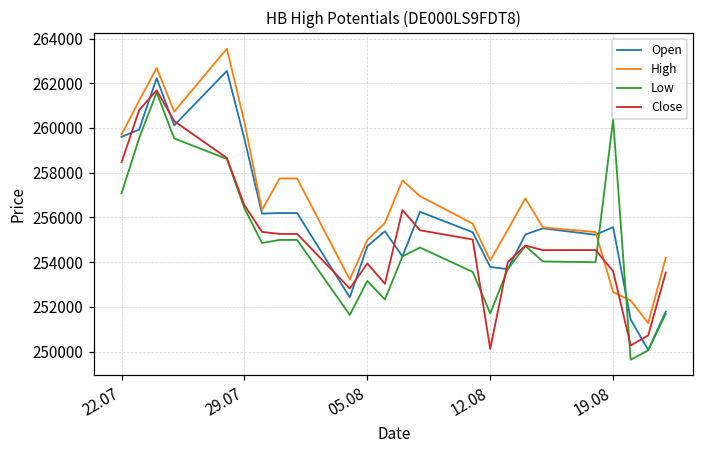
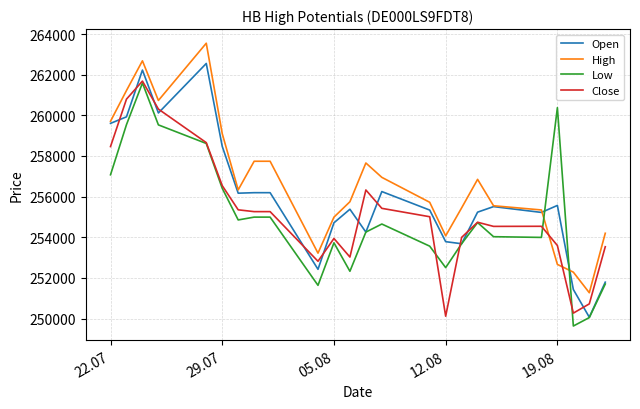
Open, 29.07: 259500 -> 258500
High, 29.07: 260300 -> 259100
Low, 05.08: 253200 -> 253700
Low, 12.08: 251700 -> 252500
